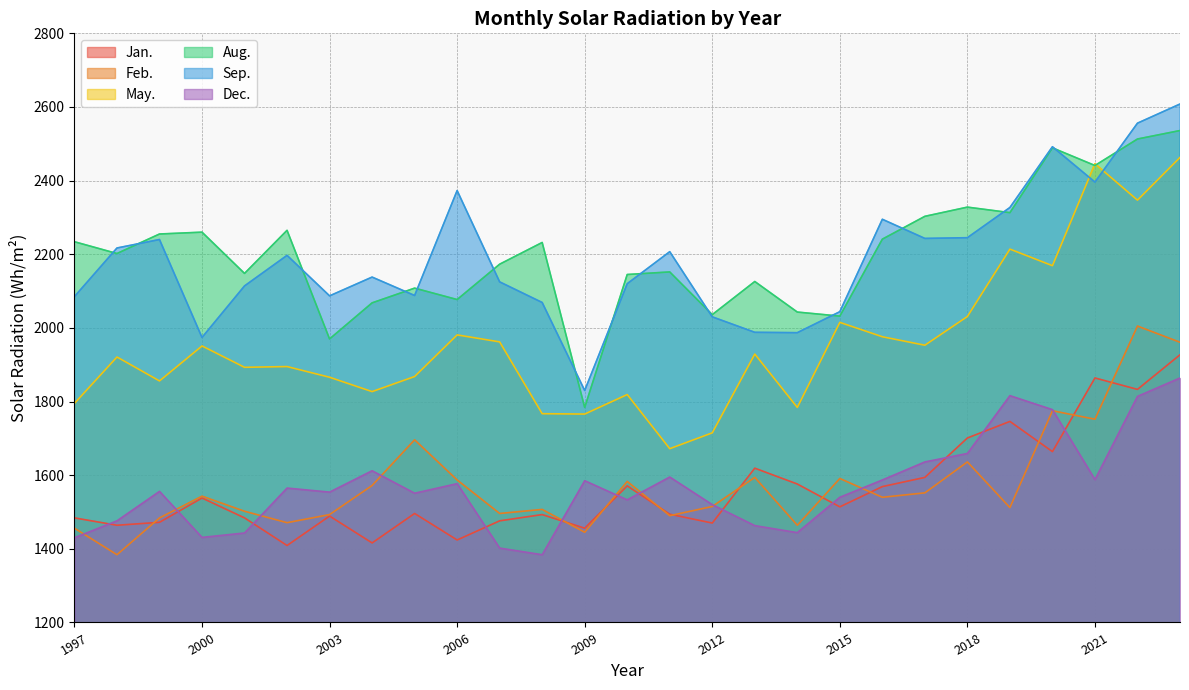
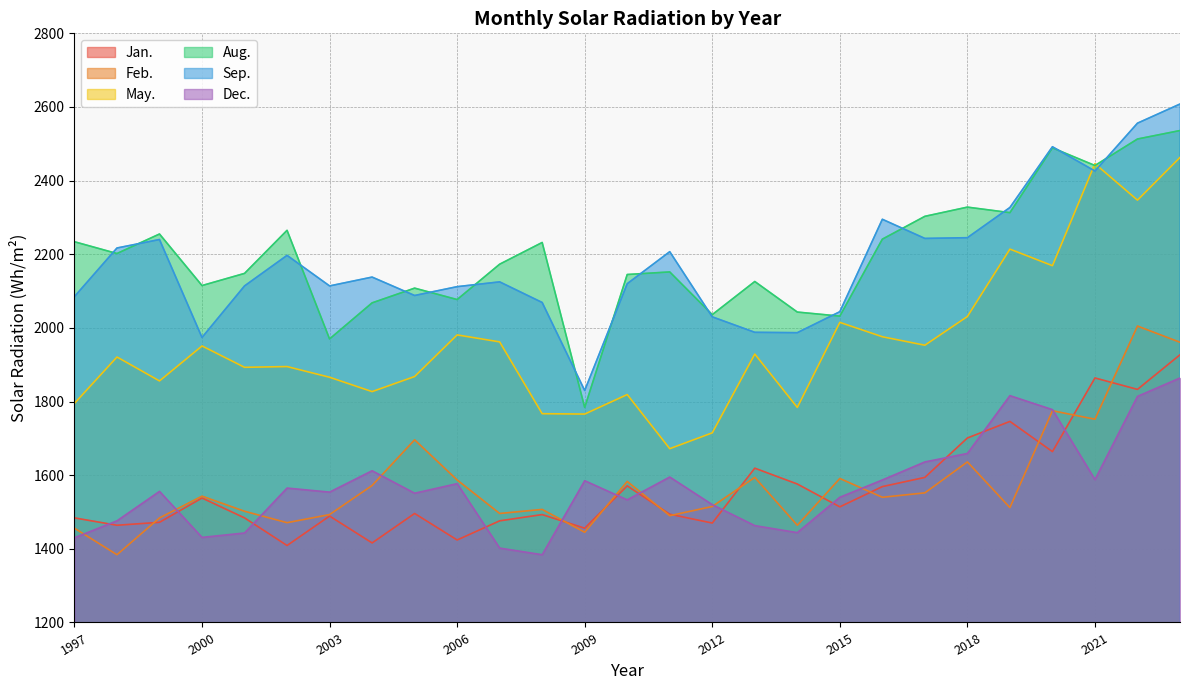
Aug., 2000: 2260 -> 2120
Sep., 2003: 2090 -> 2110
Sep., 2006: 2370 -> 2110
Sep., 2021: 2400 -> 2430
